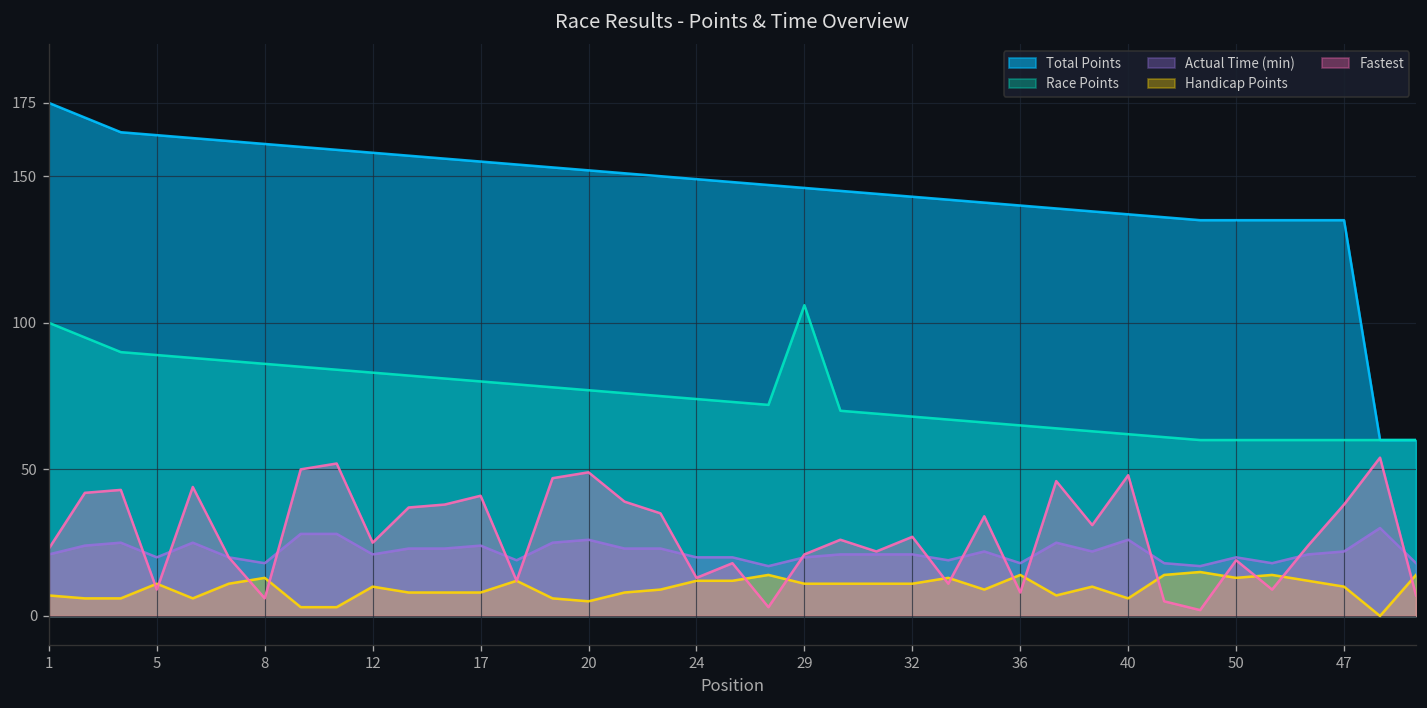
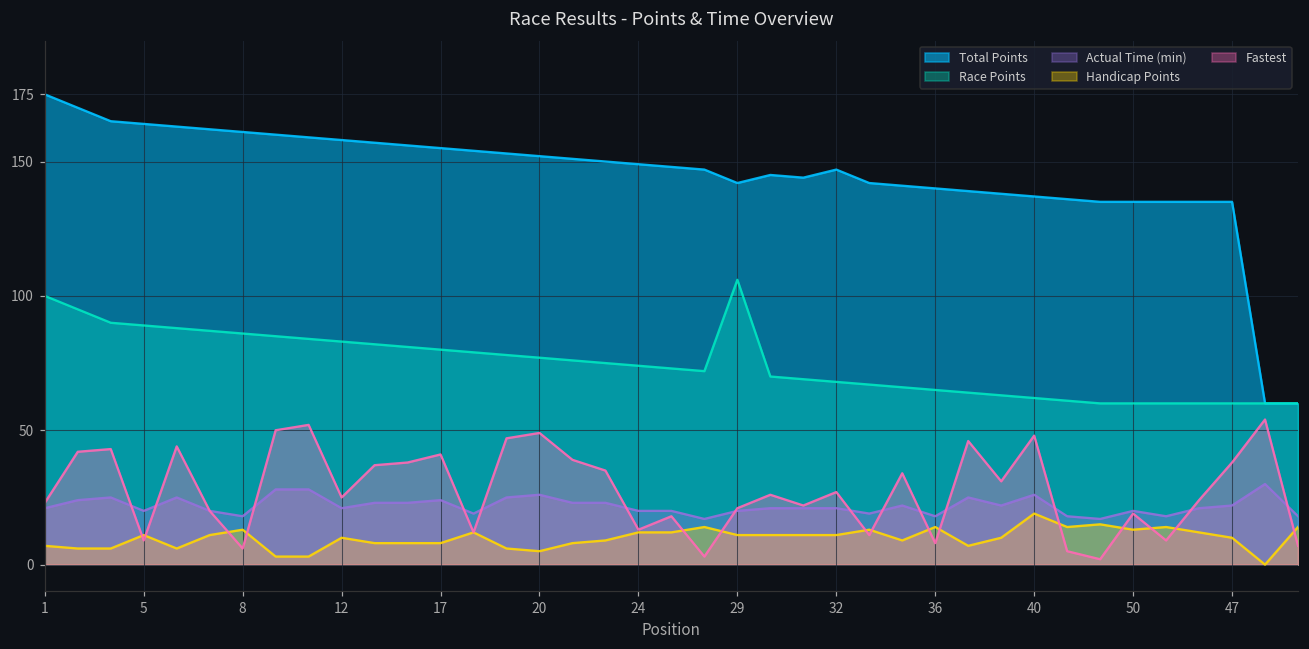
Total Points, 29: 146 -> 142
Total Points, 32: 143 -> 147
Handicap Points, 40: 6 -> 19
